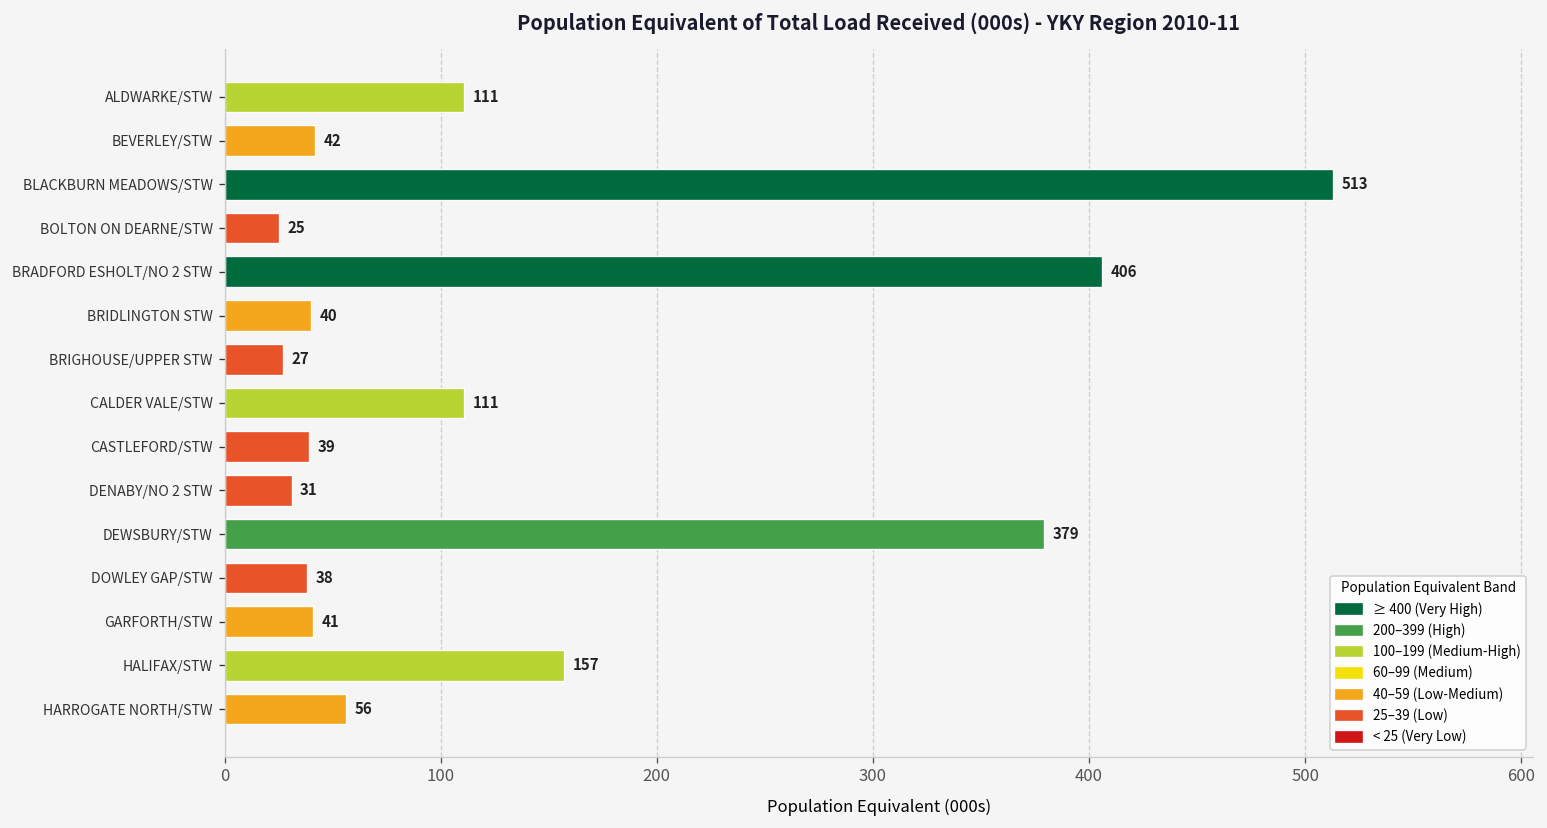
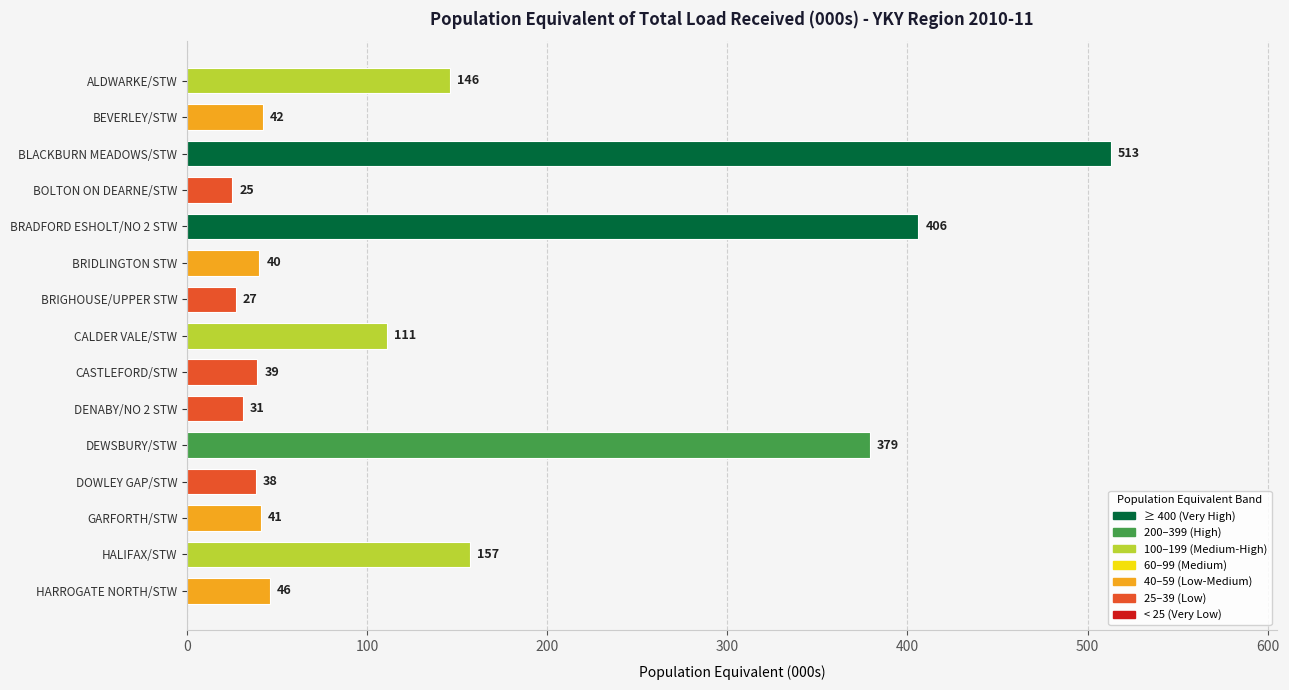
ALDWARKE/STW: 111 -> 146
HARROGATE NORTH/STW: 56 -> 46
